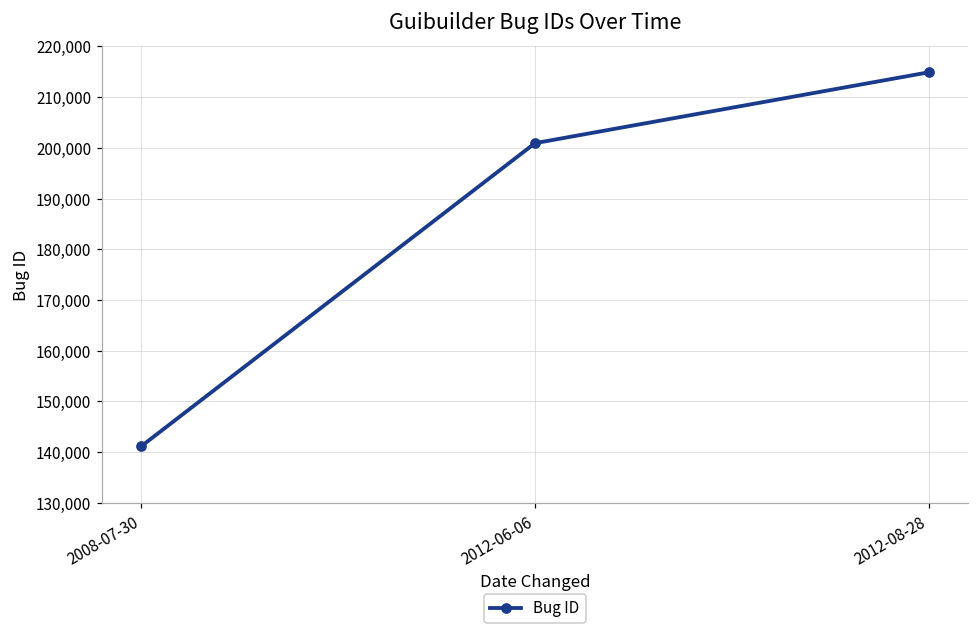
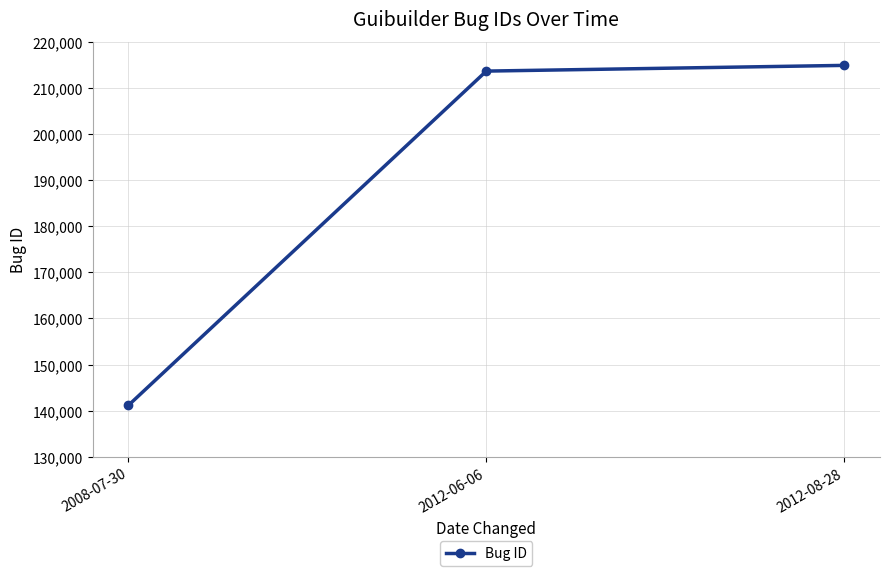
2012-06-06: 201,000 -> 214,000
